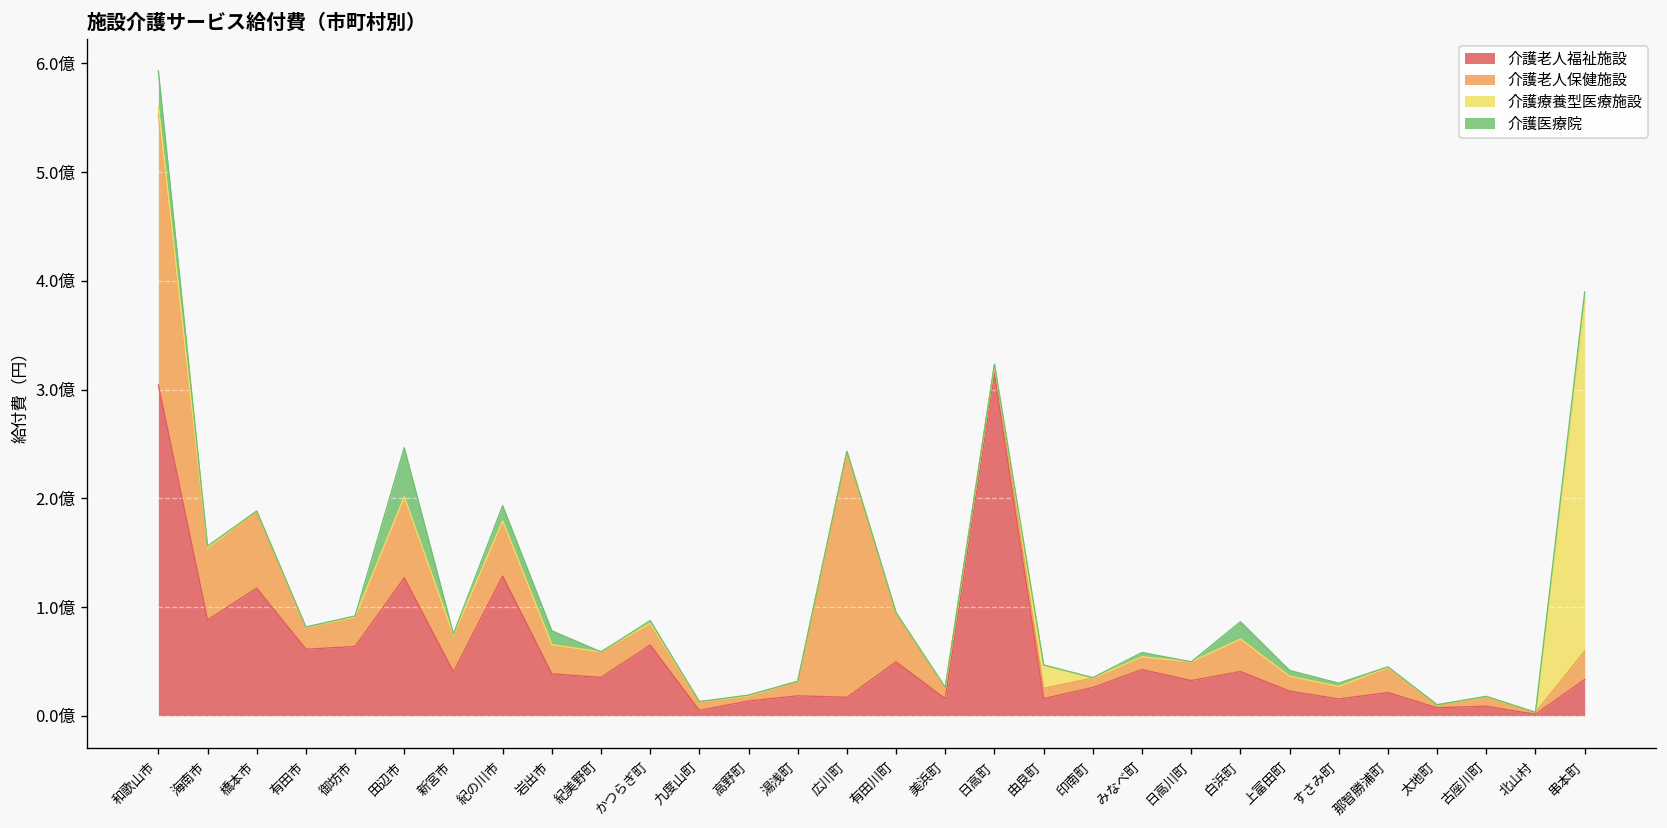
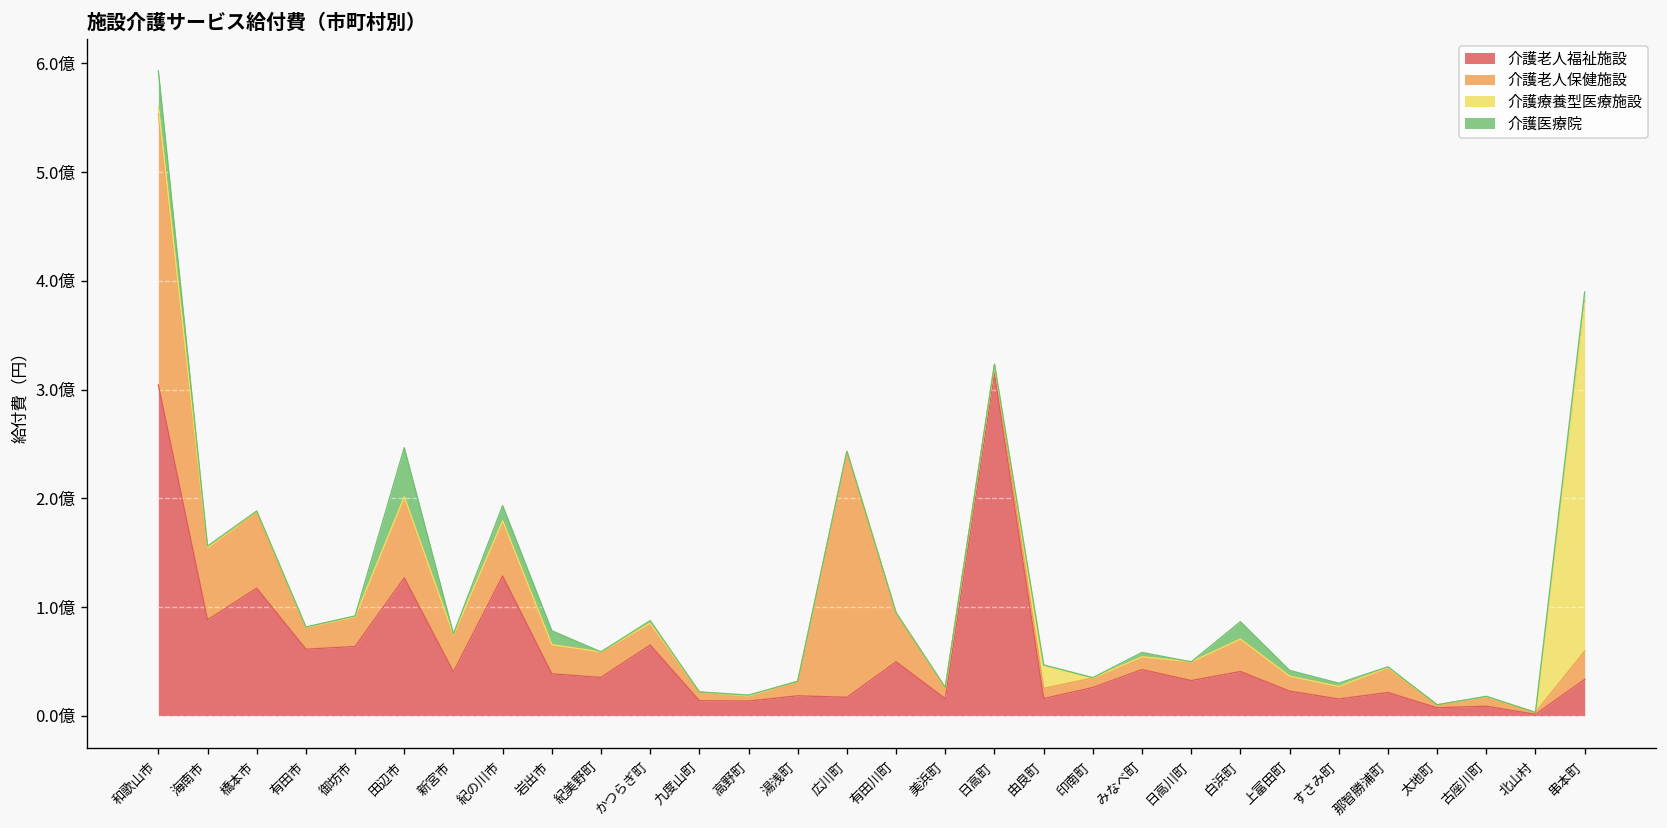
介護老人福祉施設, 九度山町: 0.0億 -> 0.1億
